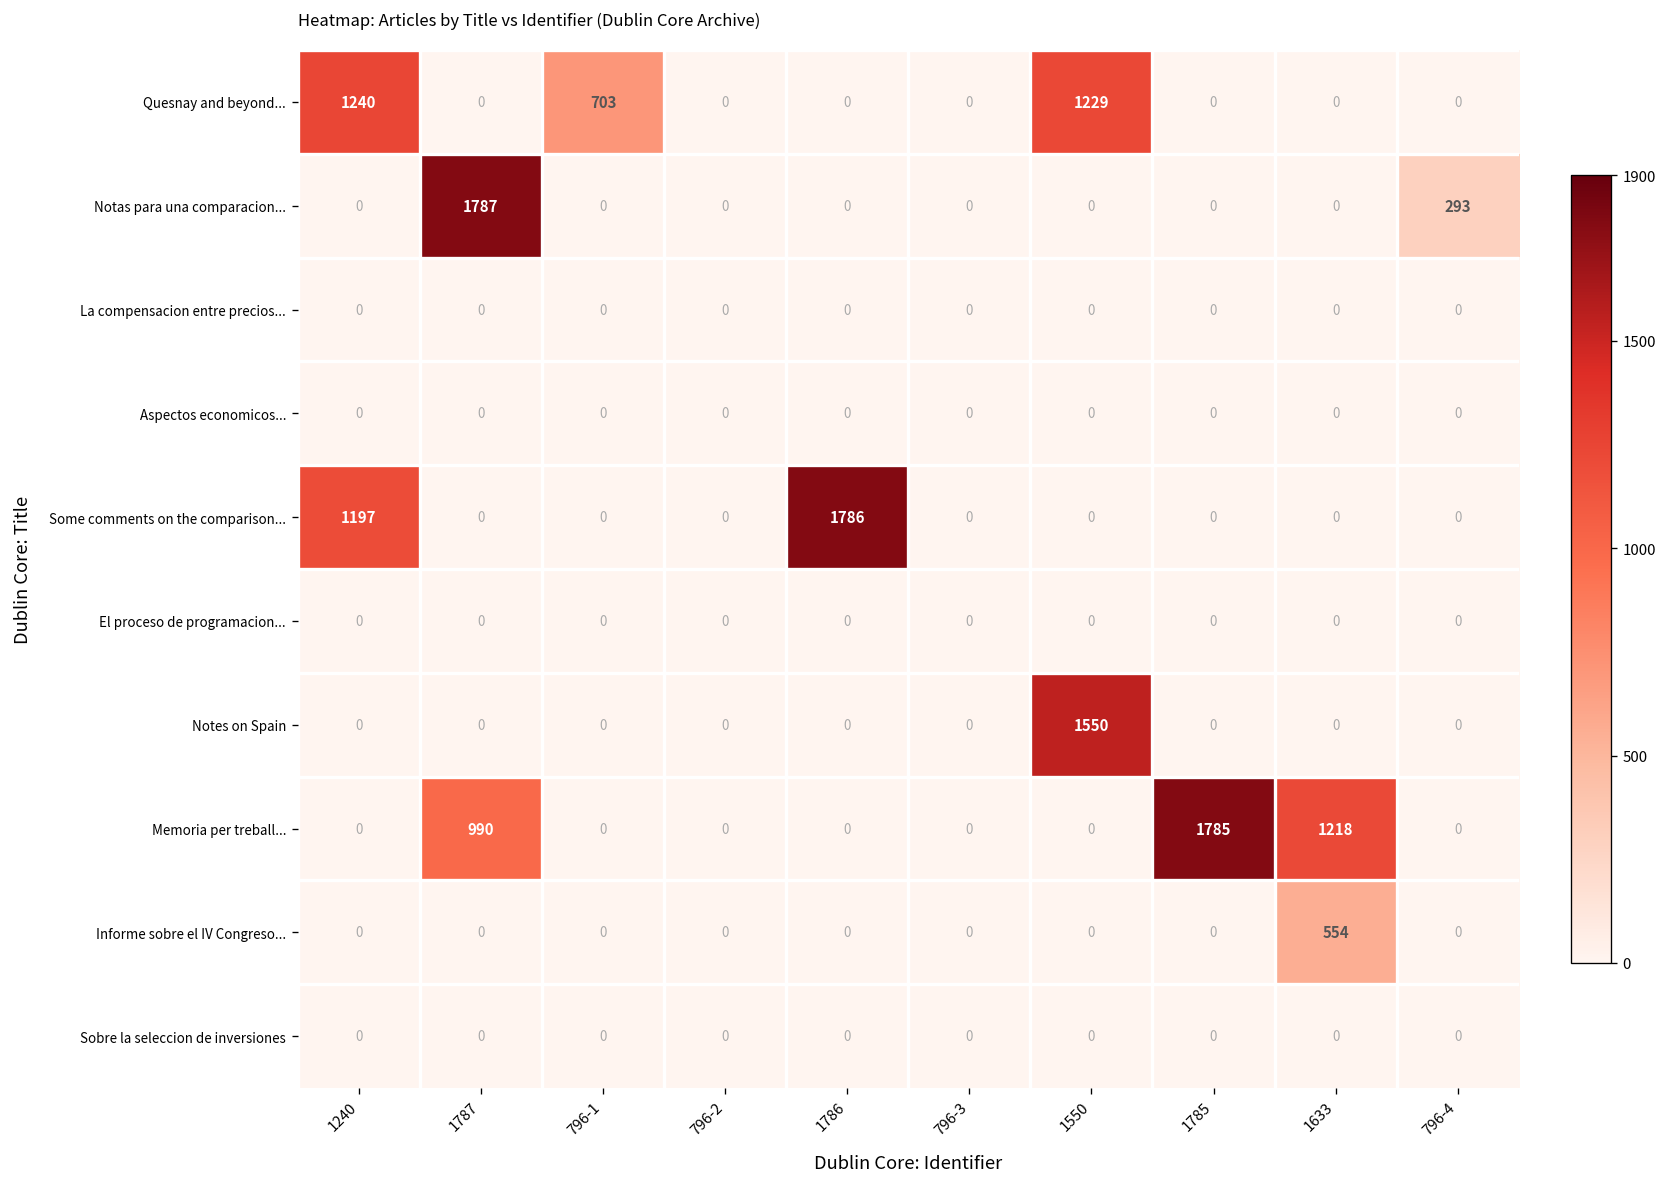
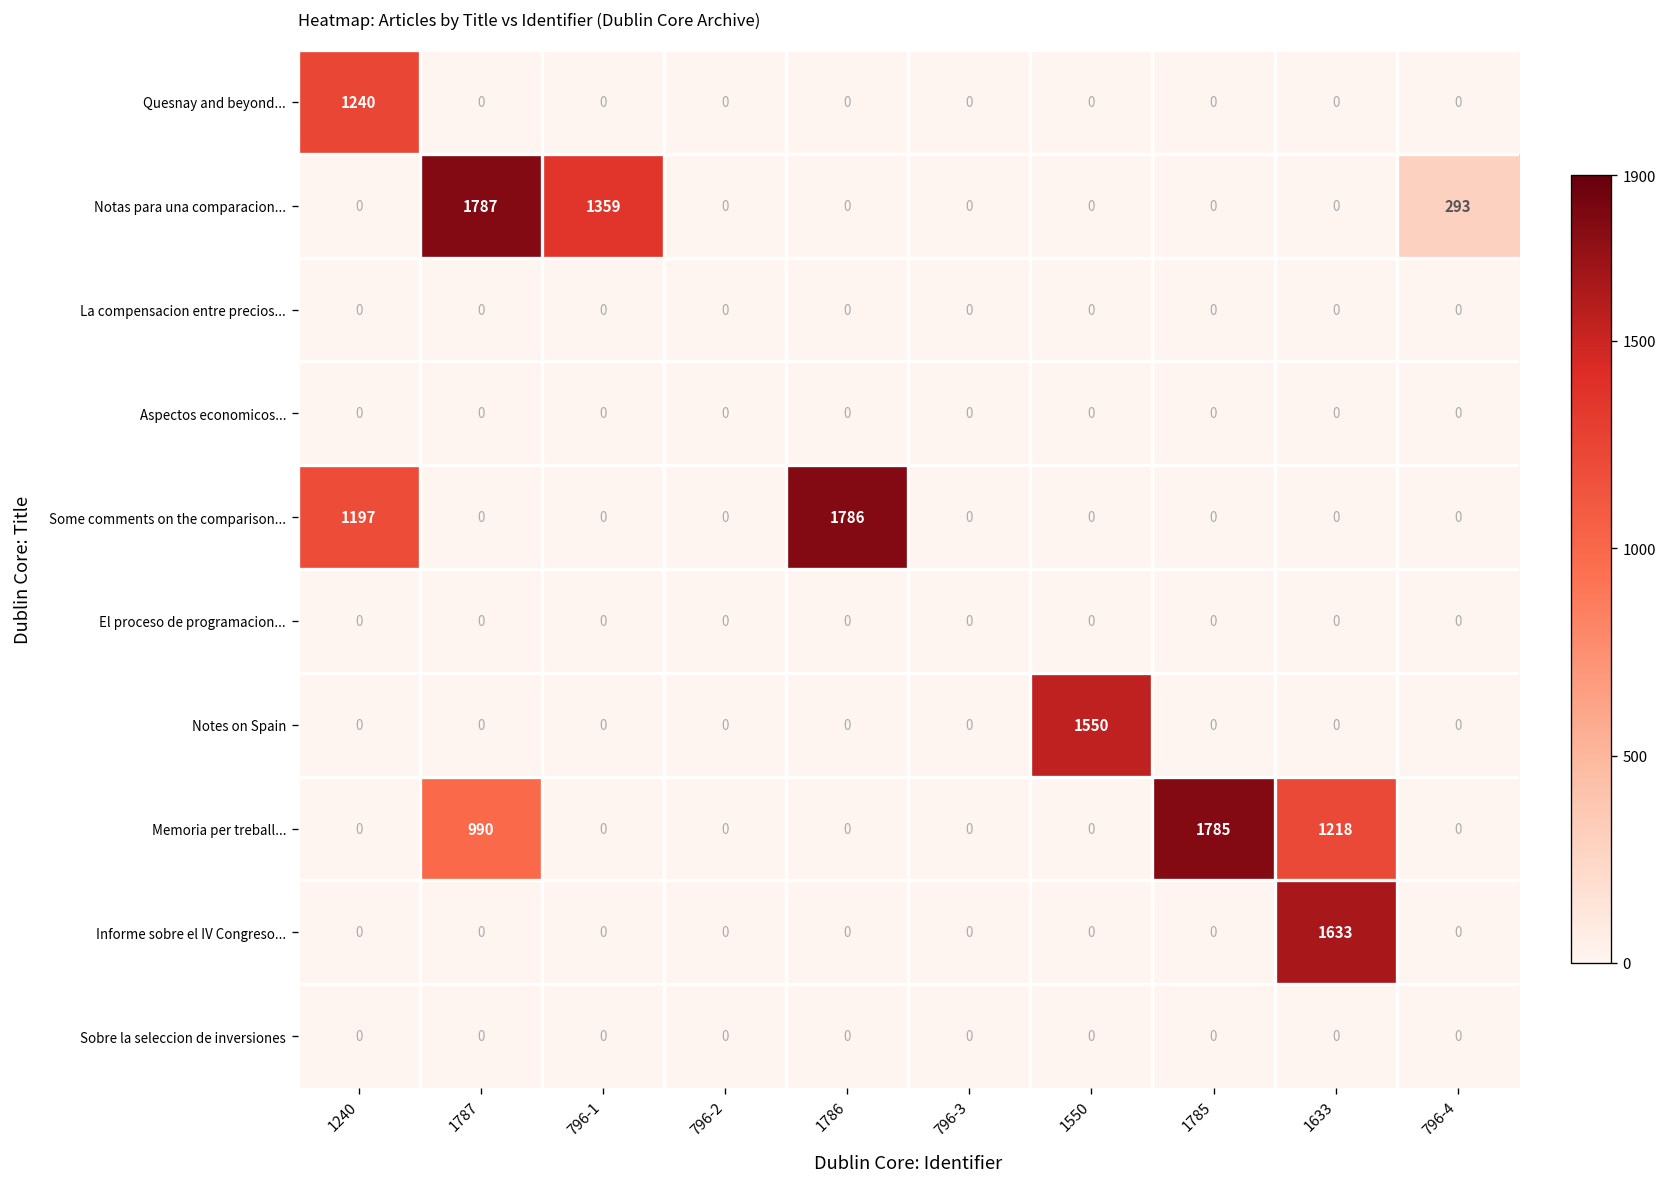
Quesnay and beyond..., 796-1: 703 -> 0
Quesnay and beyond..., 1550: 1229 -> 0
Notas para una comparacion..., 796-1: 0 -> 1359
Informe sobre el IV Congreso..., 1633: 554 -> 1633
